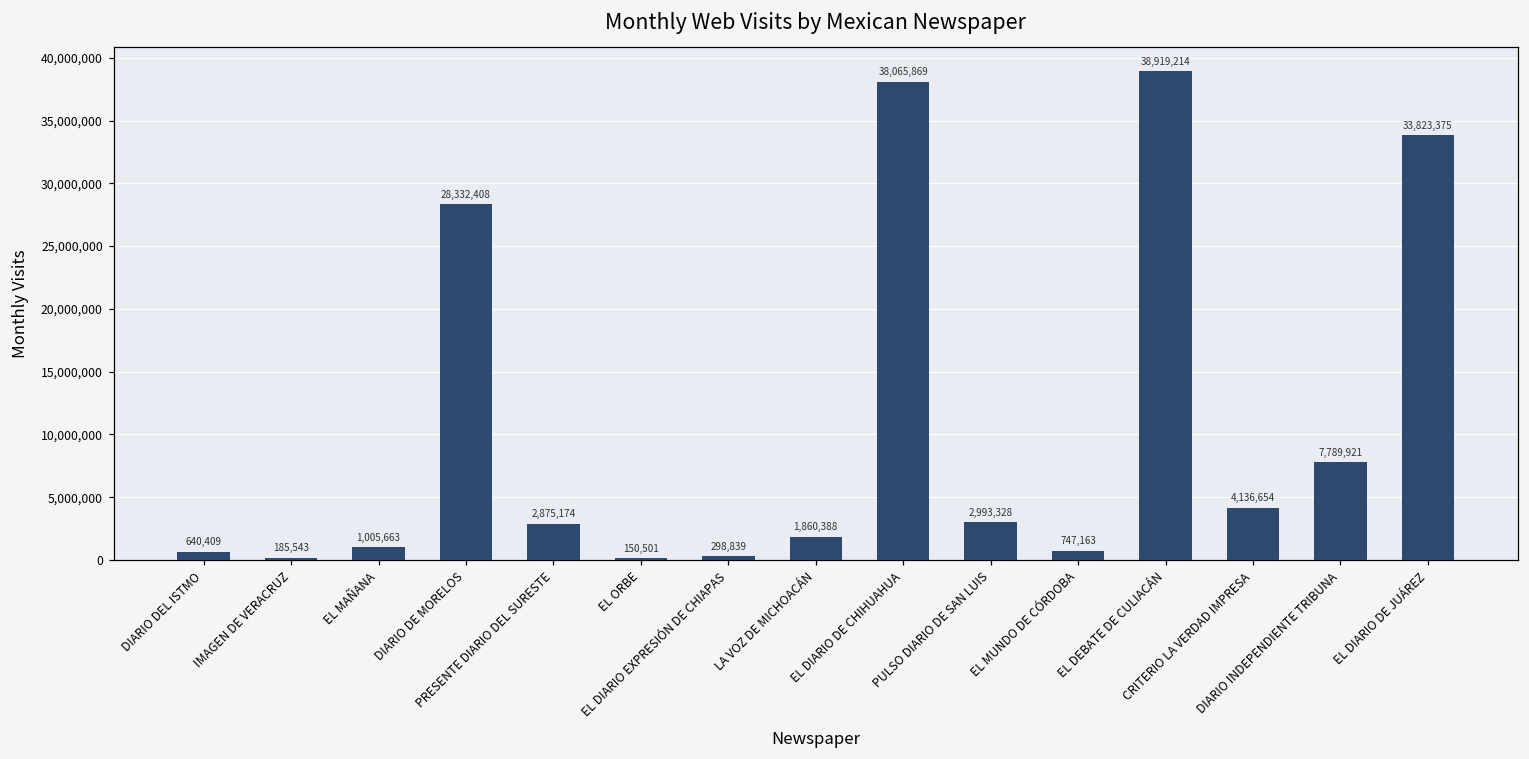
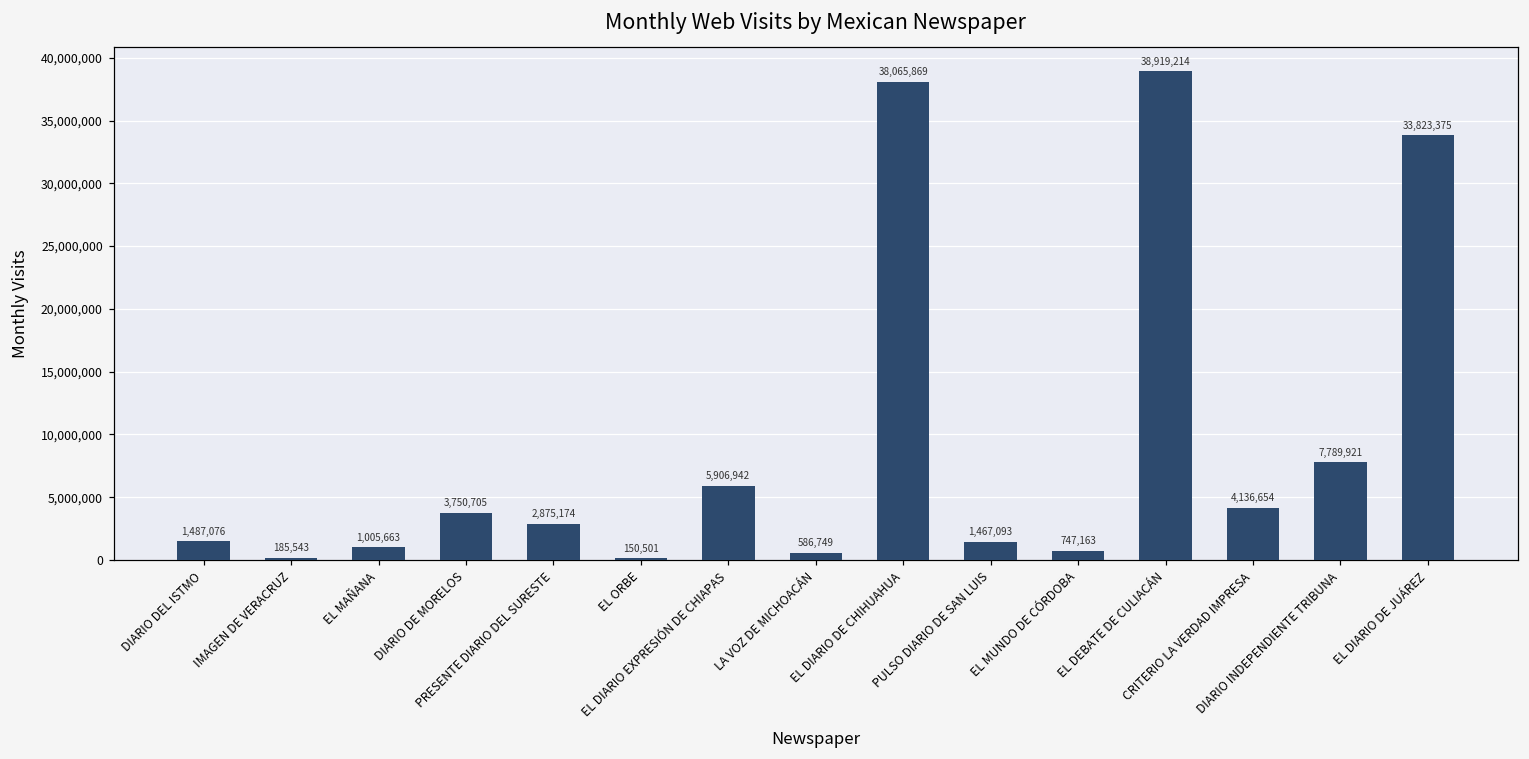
DIARIO DEL ISTMO: 640,409 -> 1,487,076
DIARIO DE MORELOS: 28,332,408 -> 3,750,705
EL DIARIO EXPRESIÓN DE CHIAPAS: 298,839 -> 5,906,942
LA VOZ DE MICHOACÁN: 1,860,388 -> 586,749
PULSO DIARIO DE SAN LUIS: 2,993,328 -> 1,467,093
